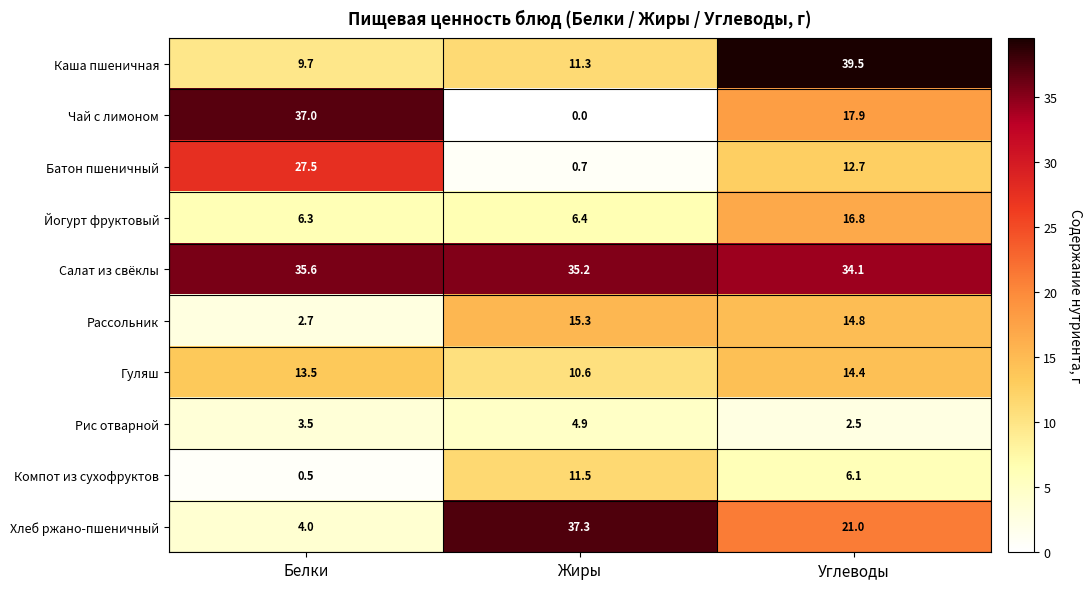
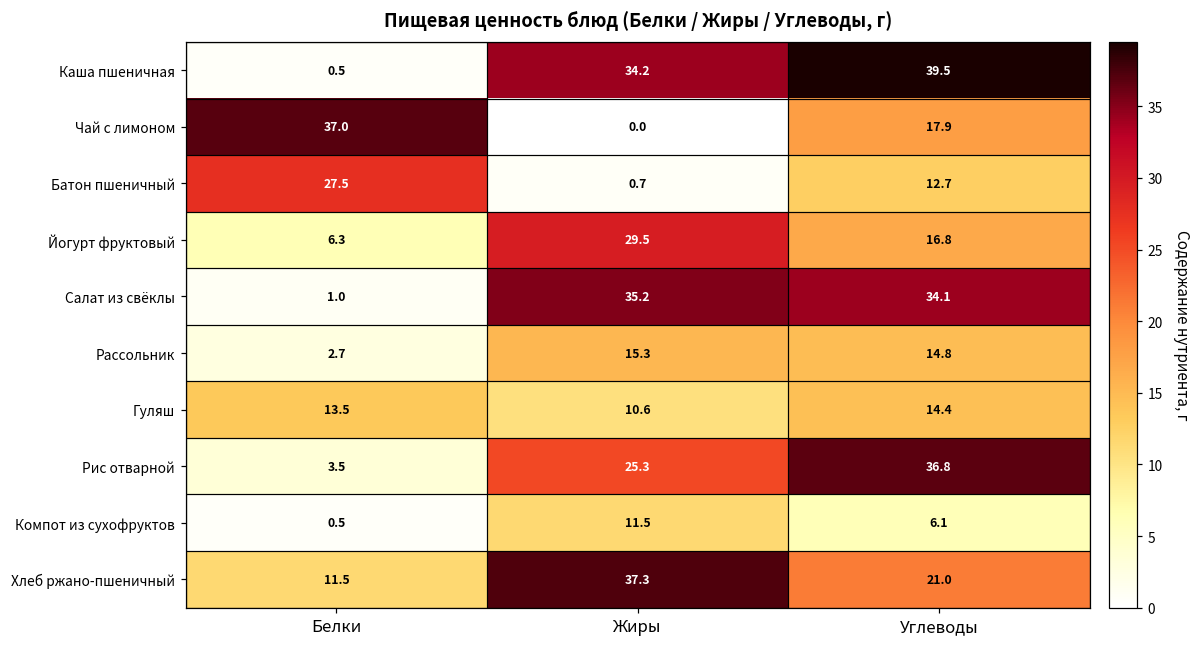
Каша пшеничная, Белки: 9.7 -> 0.5
Каша пшеничная, Жиры: 11.3 -> 34.2
Йогурт фруктовый, Жиры: 6.4 -> 29.5
Салат из свёклы, Белки: 35.6 -> 1.0
Рис отварной, Жиры: 4.9 -> 25.3
Рис отварной, Углеводы: 2.5 -> 36.8
Хлеб ржано-пшеничный, Белки: 4.0 -> 11.5
